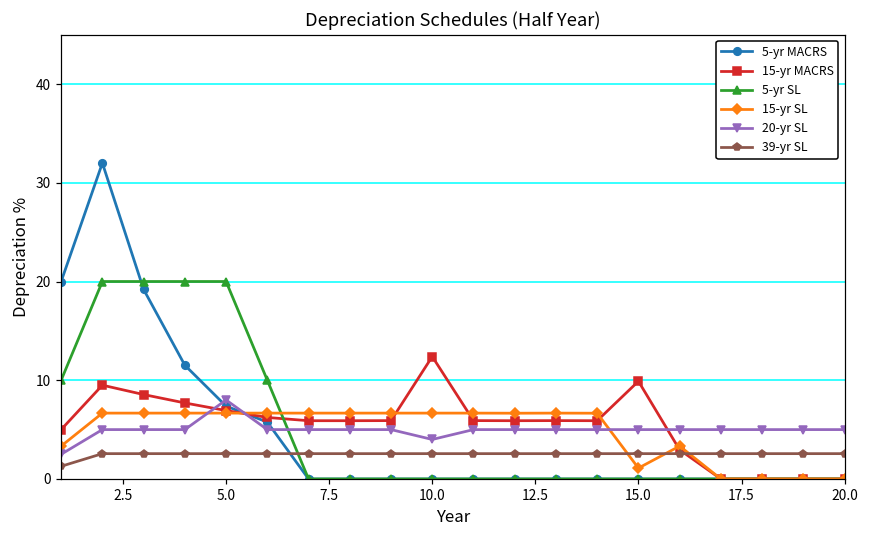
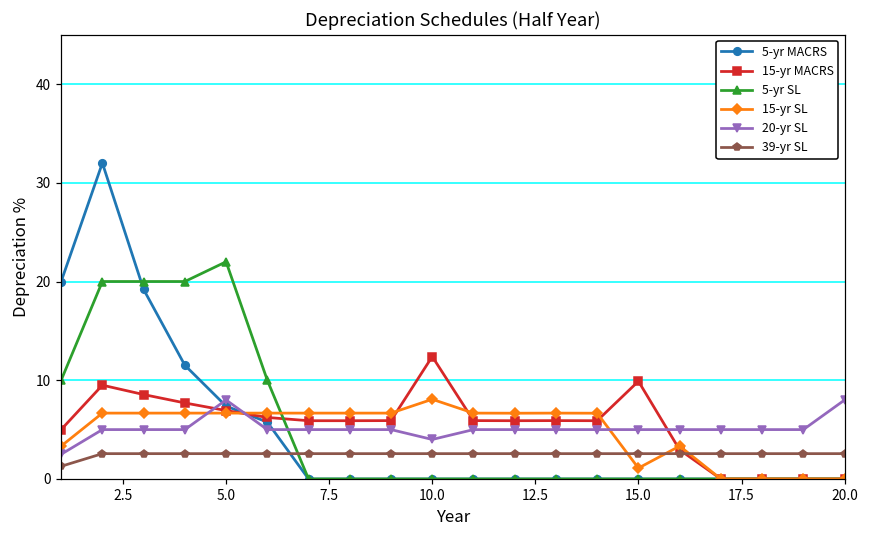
5-yr SL, 5.0: 20 -> 22
15-yr SL, 10.0: 7 -> 8
20-yr SL, 20.0: 5 -> 8
